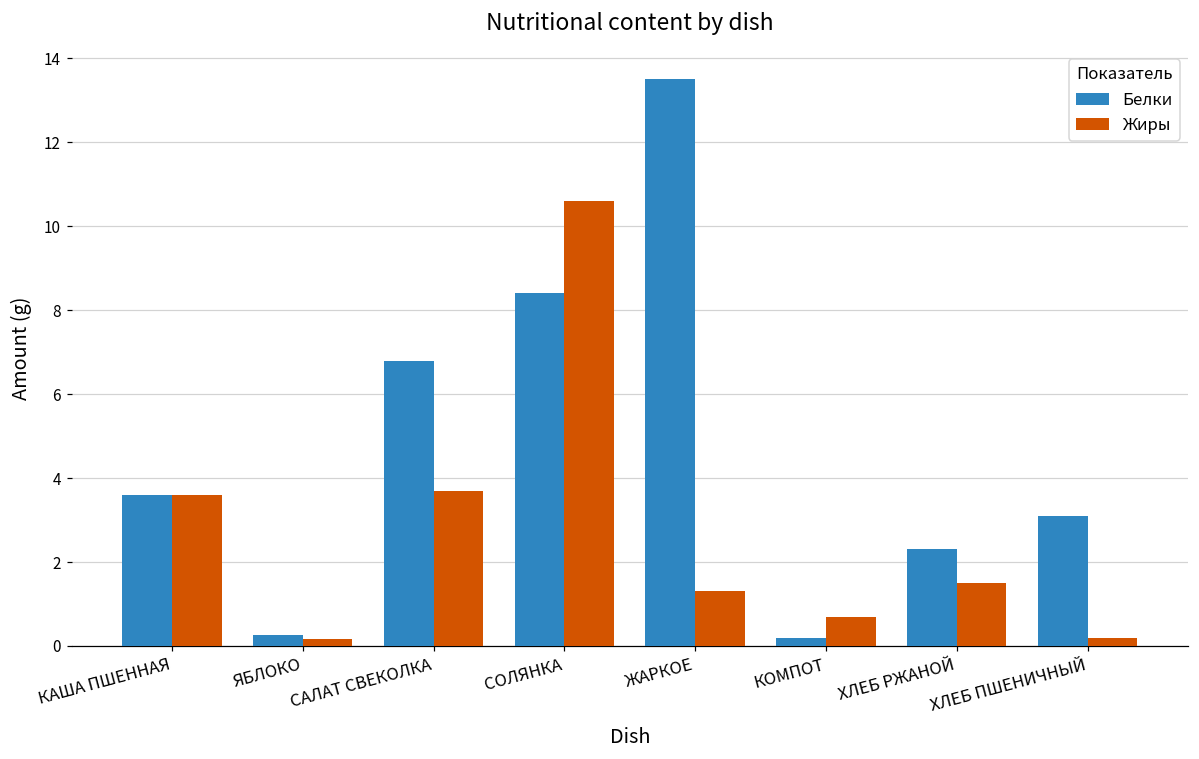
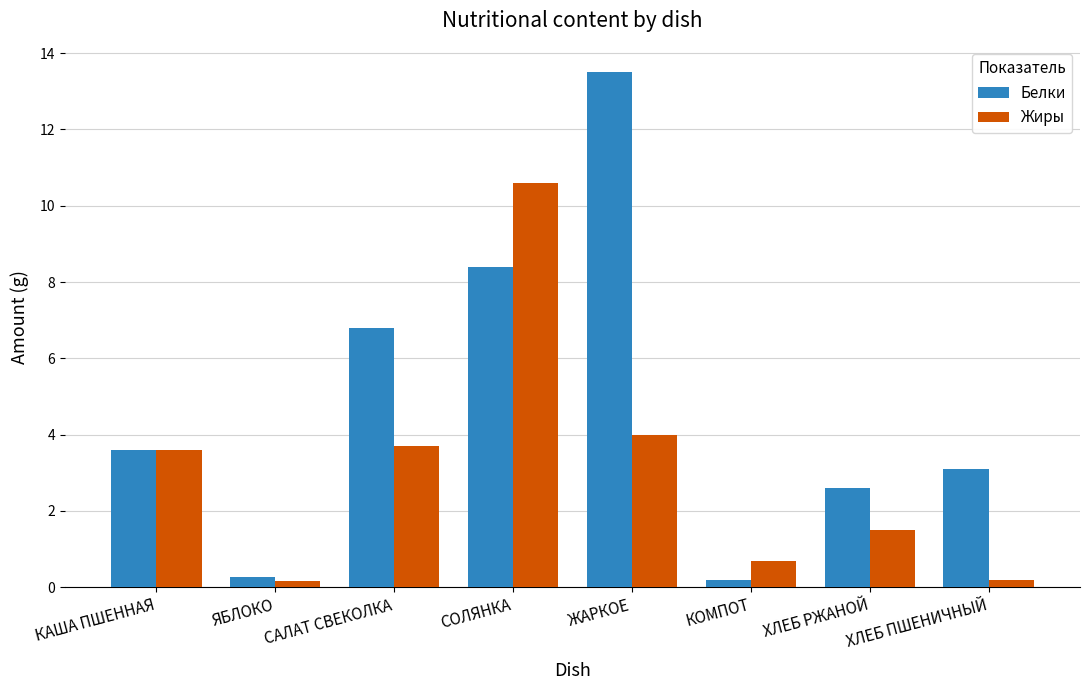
Жиры, ЖАРКОЕ: 1.3 -> 4.0
Белки, ХЛЕБ РЖАНОЙ: 2.3 -> 2.6
